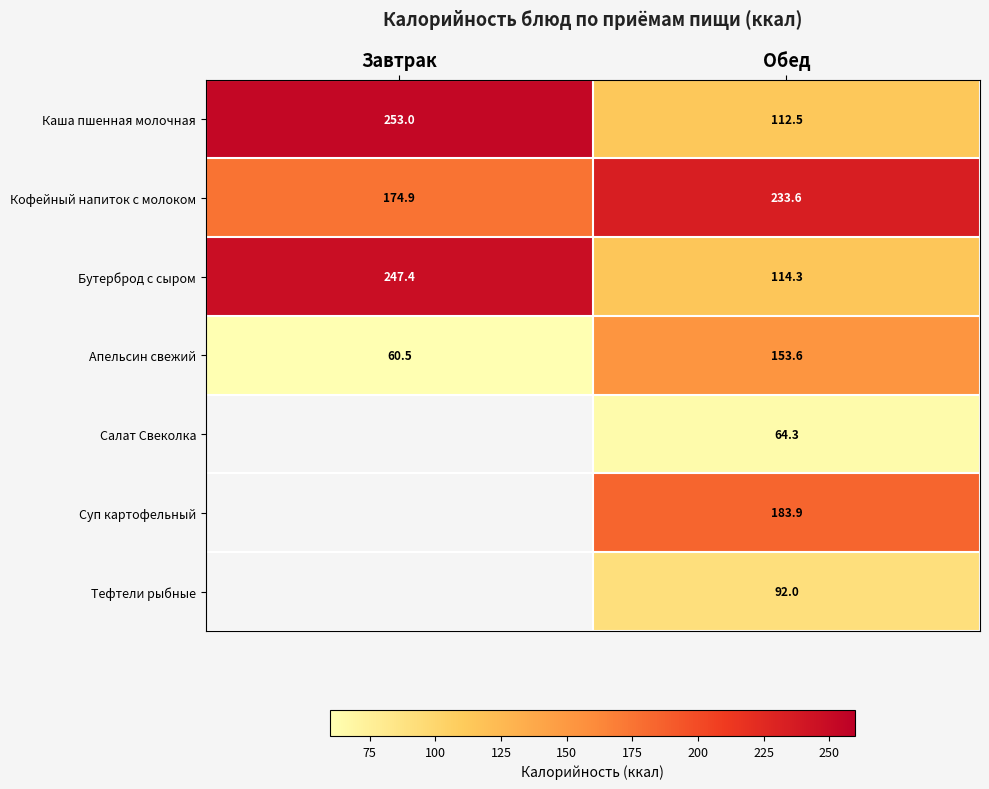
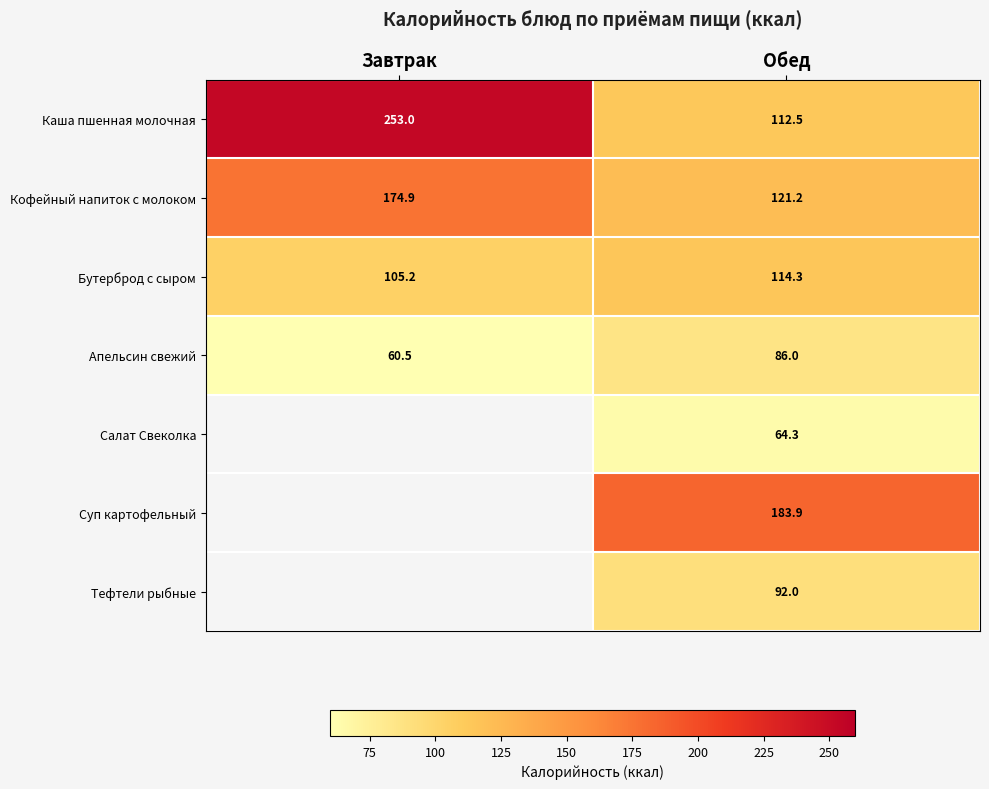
Кофейный напиток с молоком, Обед: 233.6 -> 121.2
Бутерброд с сыром, Завтрак: 247.4 -> 105.2
Апельсин свежий, Обед: 153.6 -> 86.0
